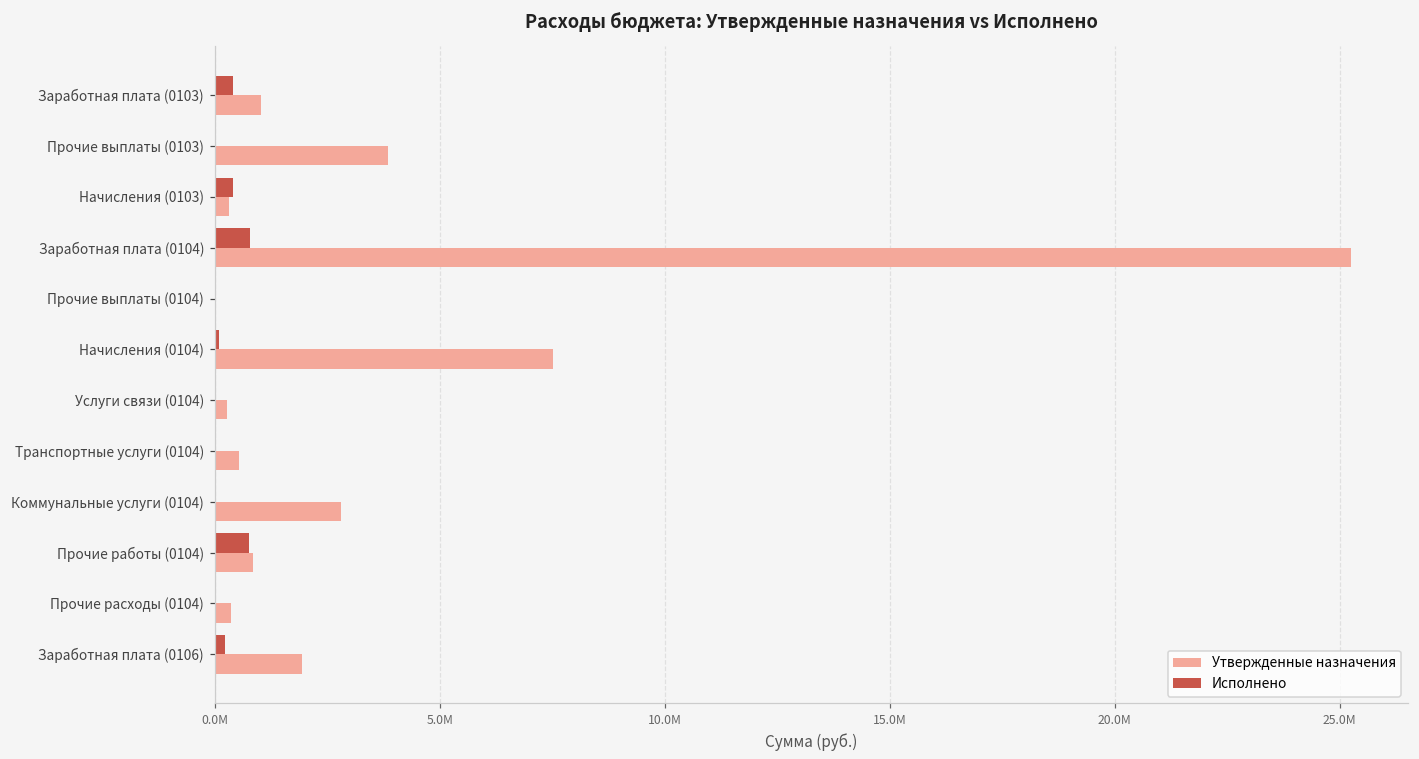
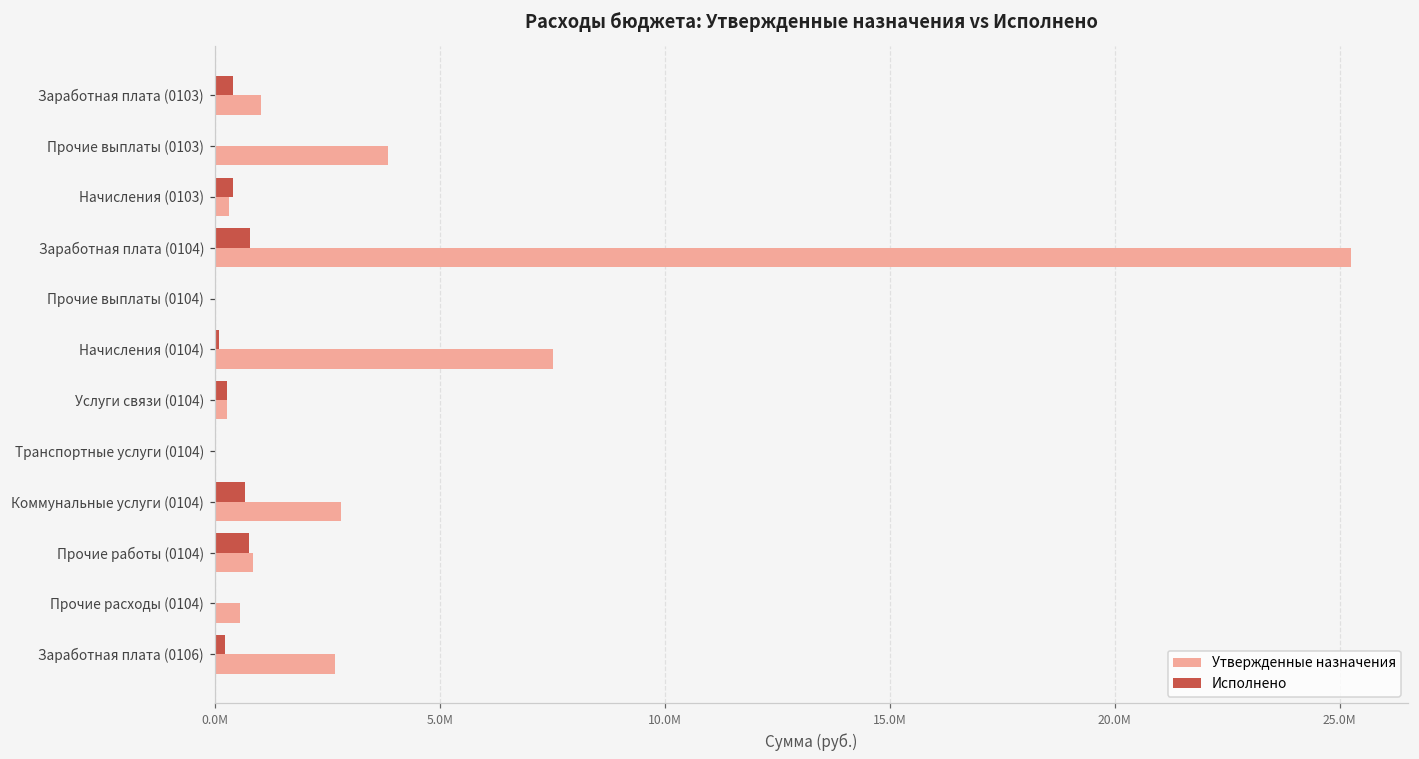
Исполнено, Услуги связи (0104): 0 -> 300000
Утвержденные назначения, Транспортные услуги (0104): 500000 -> 0
Исполнено, Коммунальные услуги (0104): 0 -> 700000
Утвержденные назначения, Прочие расходы (0104): 400000 -> 600000
Утвержденные назначения, Заработная плата (0106): 1900000 -> 2700000
